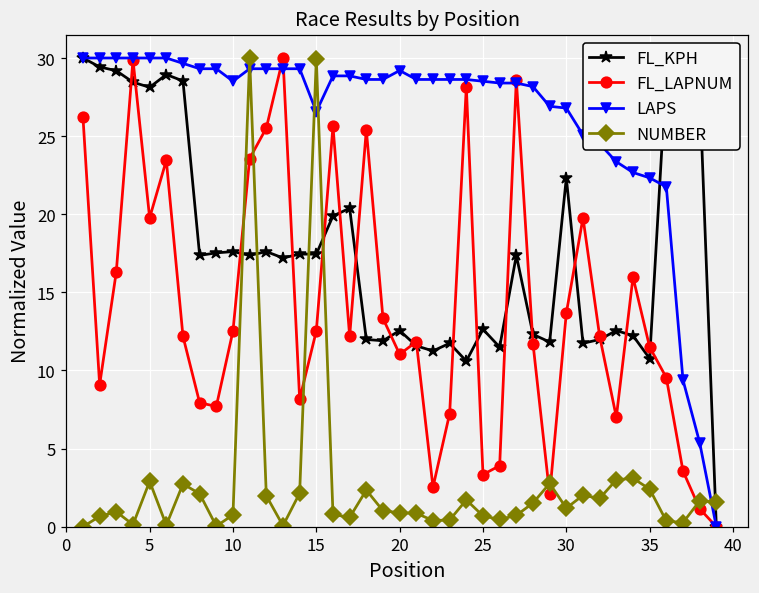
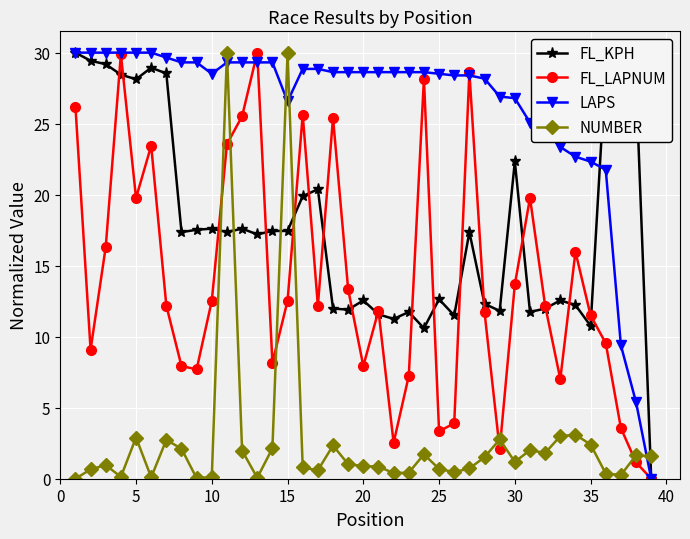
NUMBER, 10: 0.8 -> 0.1
FL_LAPNUM, 20: 11.0 -> 7.9
LAPS, 20: 29.2 -> 28.6
